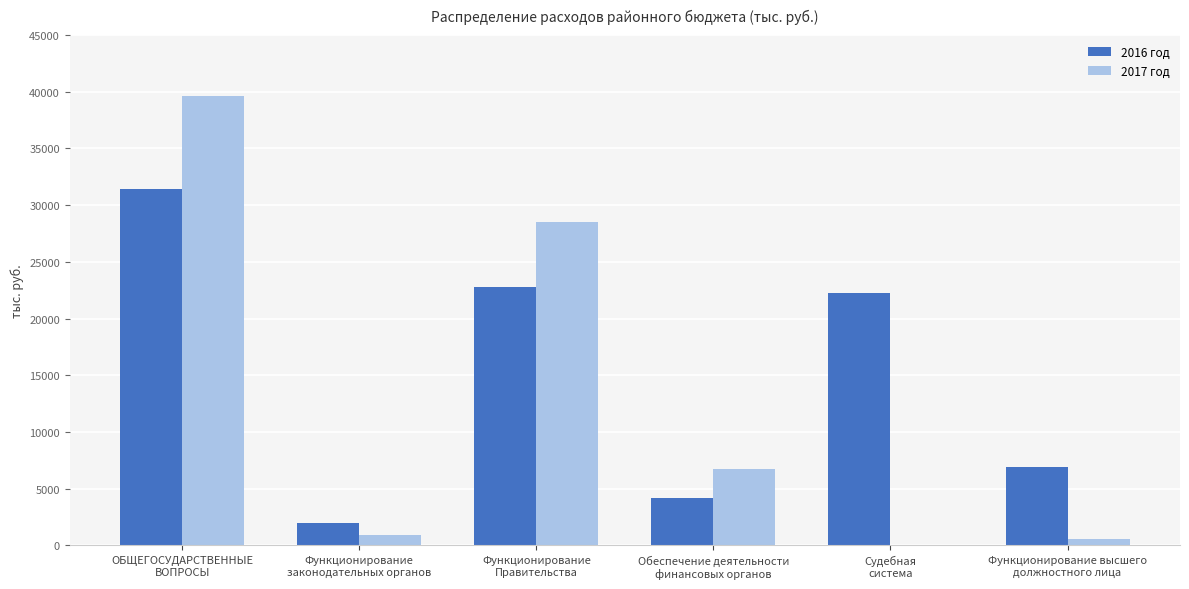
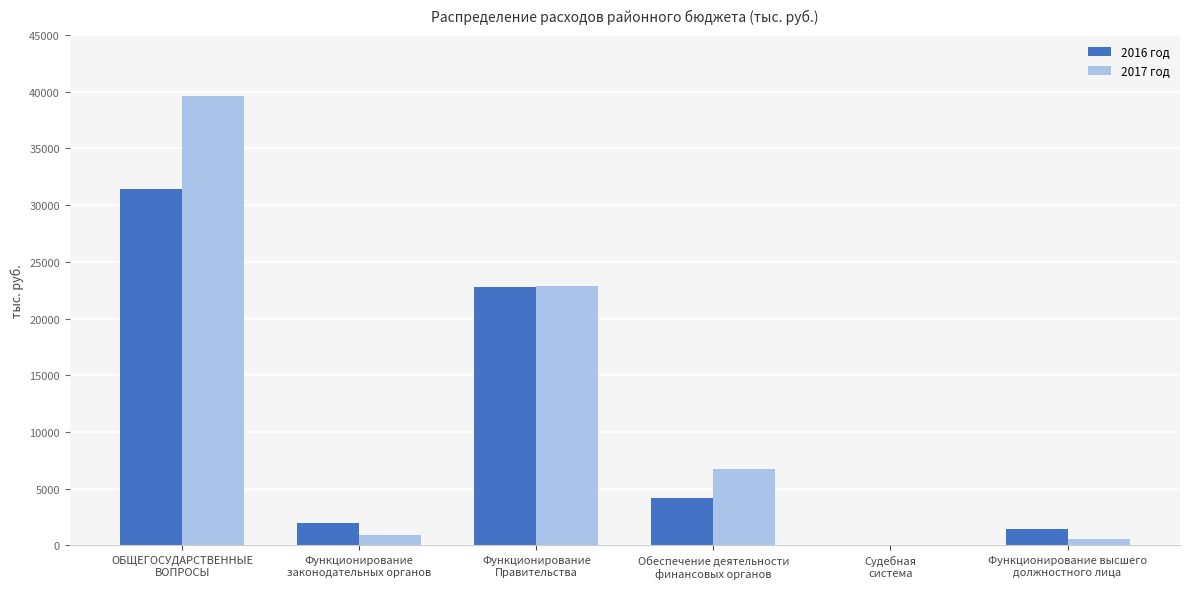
2017 год, Функционирование Правительства: 28500 -> 22900
2016 год, Судебная система: 22200 -> 0
2016 год, Функционирование высшего должностного лица: 6900 -> 1400
